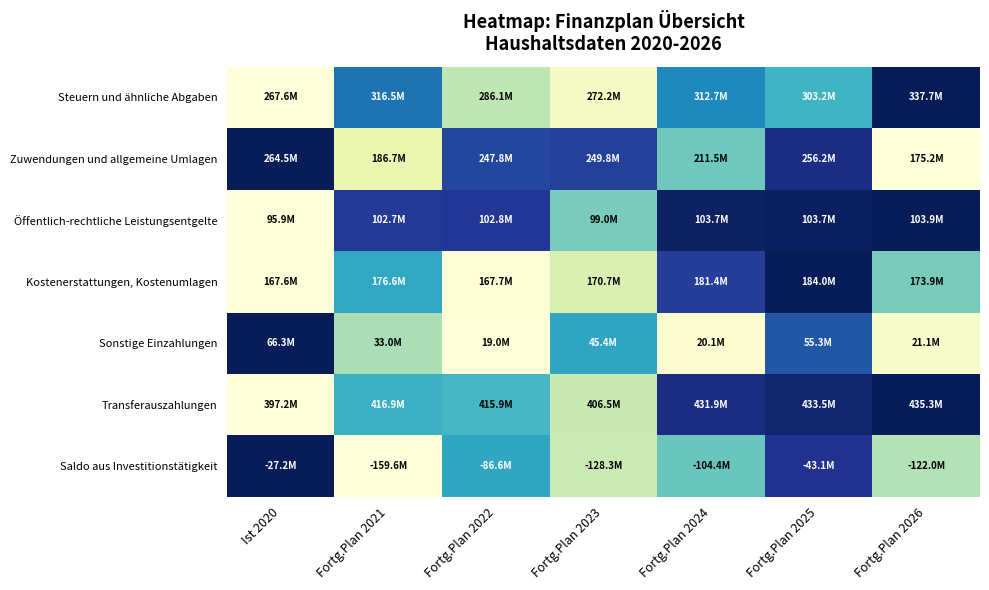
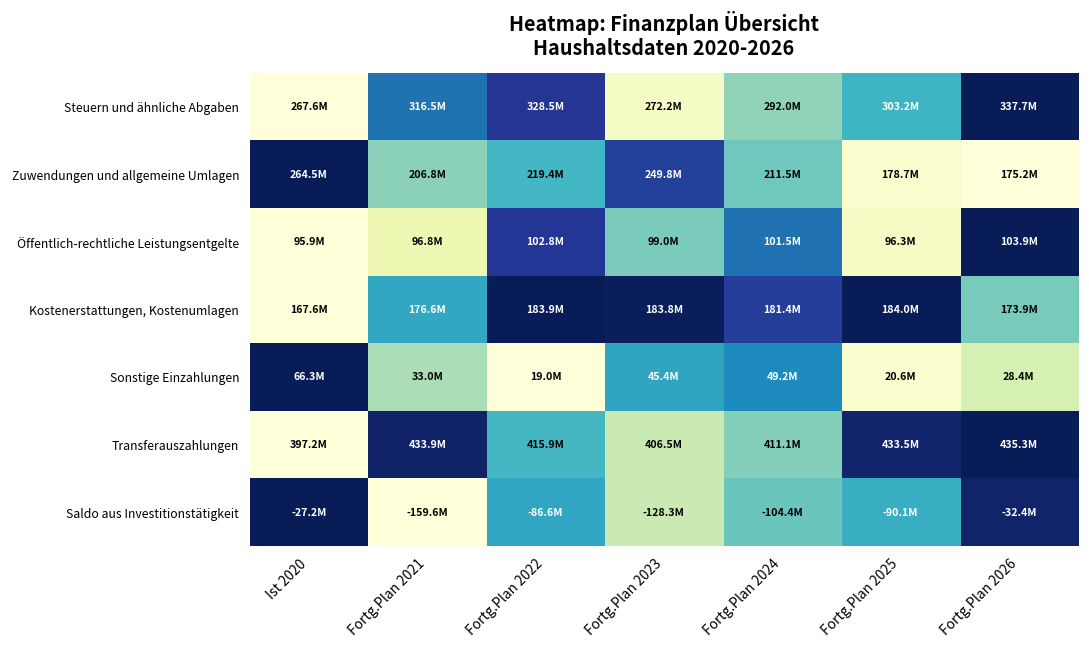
Steuern und ähnliche Abgaben, Fortg.Plan 2022: 286.1M -> 328.5M
Steuern und ähnliche Abgaben, Fortg.Plan 2024: 312.7M -> 292.0M
Zuwendungen und allgemeine Umlagen, Fortg.Plan 2021: 186.7M -> 206.8M
Zuwendungen und allgemeine Umlagen, Fortg.Plan 2022: 247.8M -> 219.4M
Zuwendungen und allgemeine Umlagen, Fortg.Plan 2025: 256.2M -> 178.7M
Öffentlich-rechtliche Leistungsentgelte, Fortg.Plan 2021: 102.7M -> 96.8M
Öffentlich-rechtliche Leistungsentgelte, Fortg.Plan 2024: 103.7M -> 101.5M
Öffentlich-rechtliche Leistungsentgelte, Fortg.Plan 2025: 103.7M -> 96.3M
Kostenerstattungen, Kostenumlagen, Fortg.Plan 2022: 167.7M -> 183.9M
Kostenerstattungen, Kostenumlagen, Fortg.Plan 2023: 170.7M -> 183.8M
Sonstige Einzahlungen, Fortg.Plan 2024: 20.1M -> 49.2M
Sonstige Einzahlungen, Fortg.Plan 2025: 55.3M -> 20.6M
Sonstige Einzahlungen, Fortg.Plan 2026: 21.1M -> 28.4M
Transferauszahlungen, Fortg.Plan 2021: 416.9M -> 433.9M
Transferauszahlungen, Fortg.Plan 2024: 431.9M -> 411.1M
Saldo aus Investitionstätigkeit, Fortg.Plan 2025: -43.1M -> -90.1M
Saldo aus Investitionstätigkeit, Fortg.Plan 2026: -122.0M -> -32.4M
